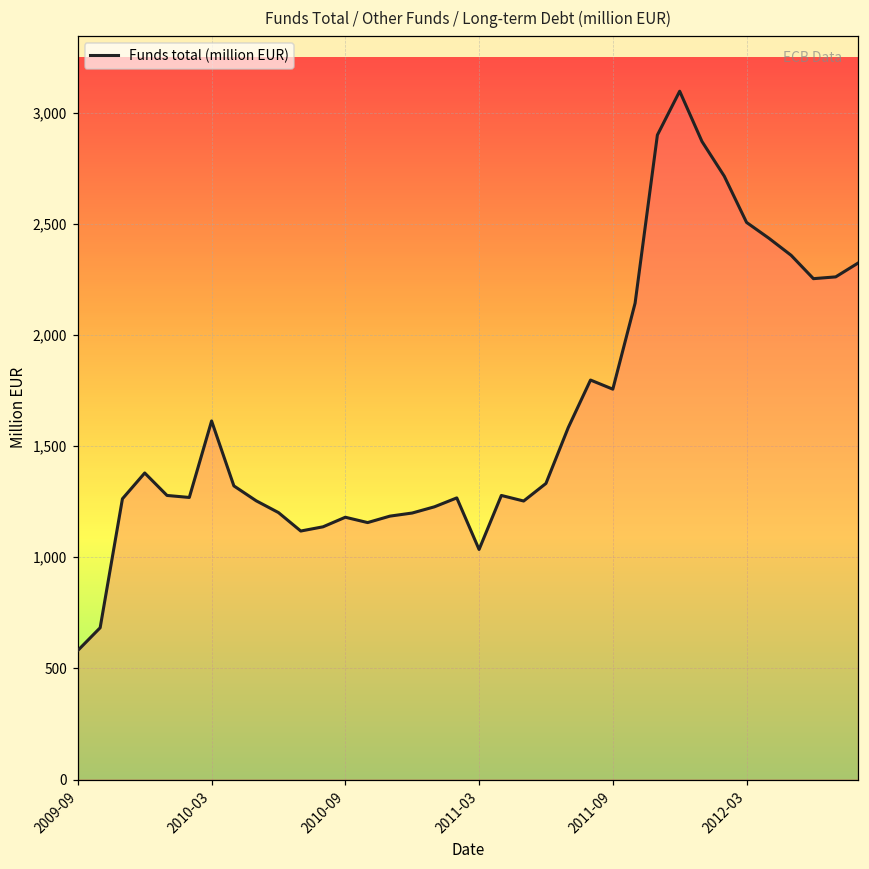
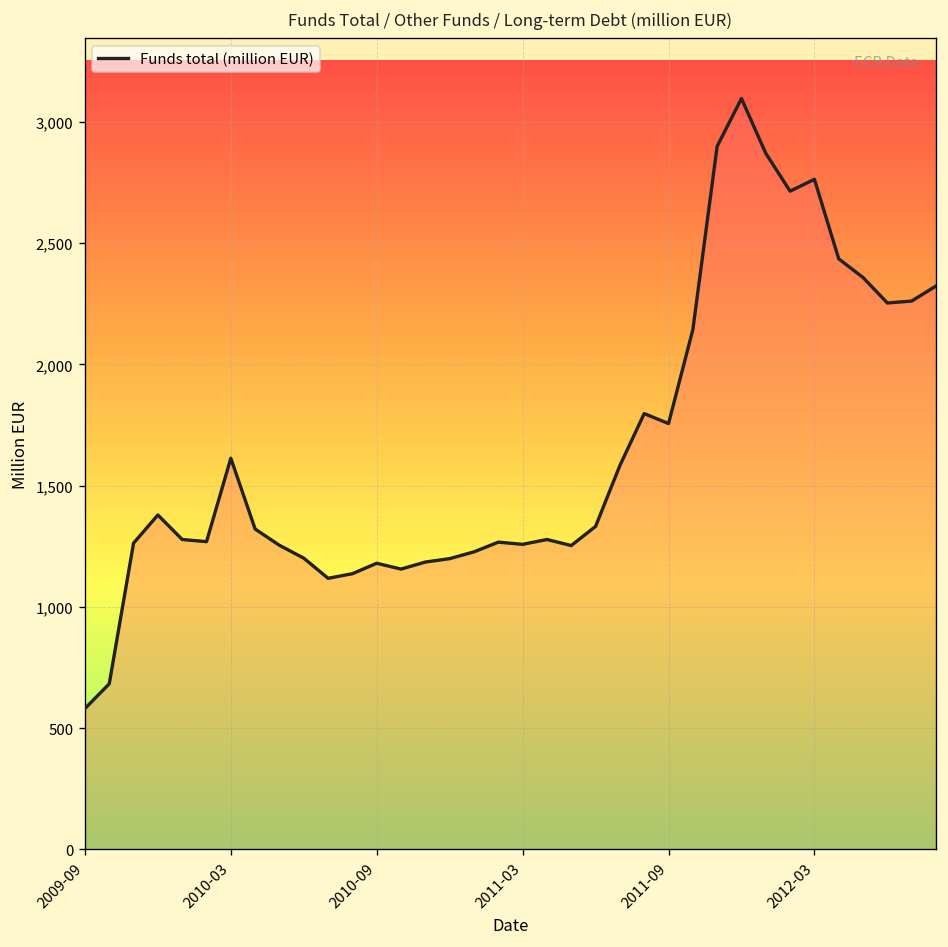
2011-03: 1,040 -> 1,260
2012-03: 2,510 -> 2,760
